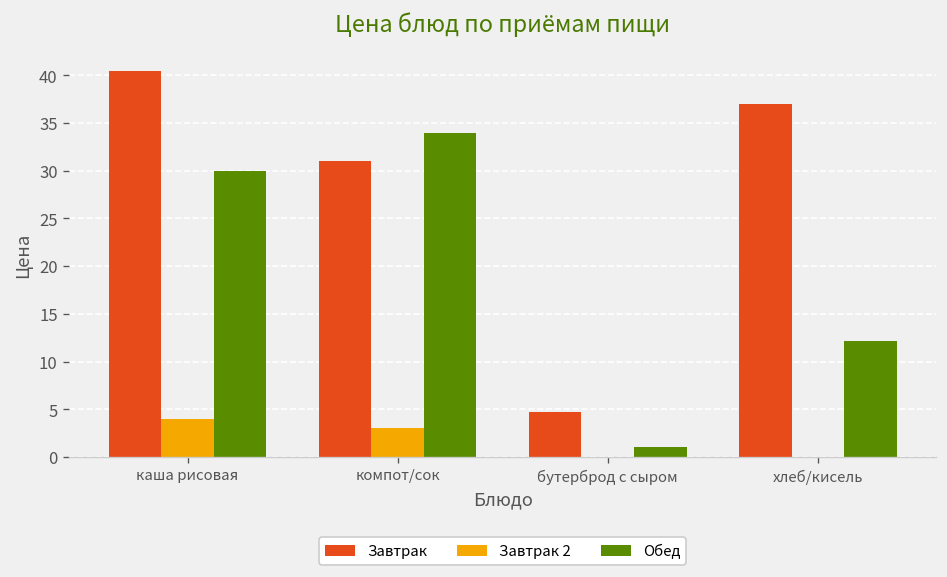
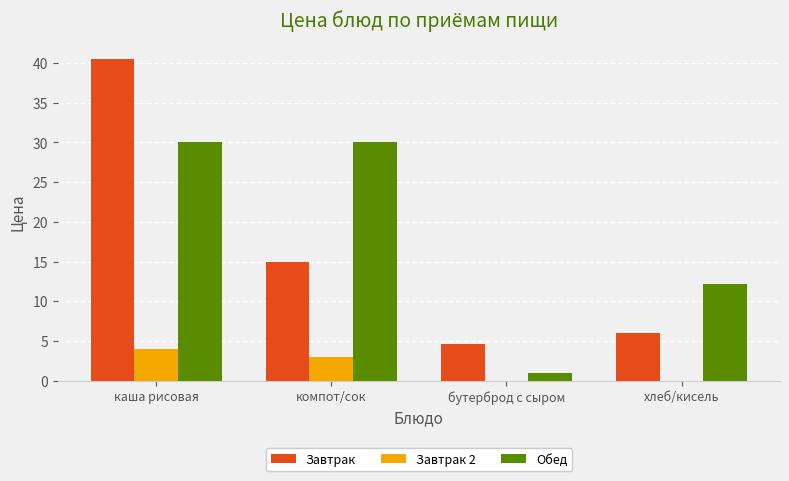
Завтрак, компот/сок: 31 -> 15
Обед, компот/сок: 34 -> 30
Завтрак, хлеб/кисель: 37 -> 6
